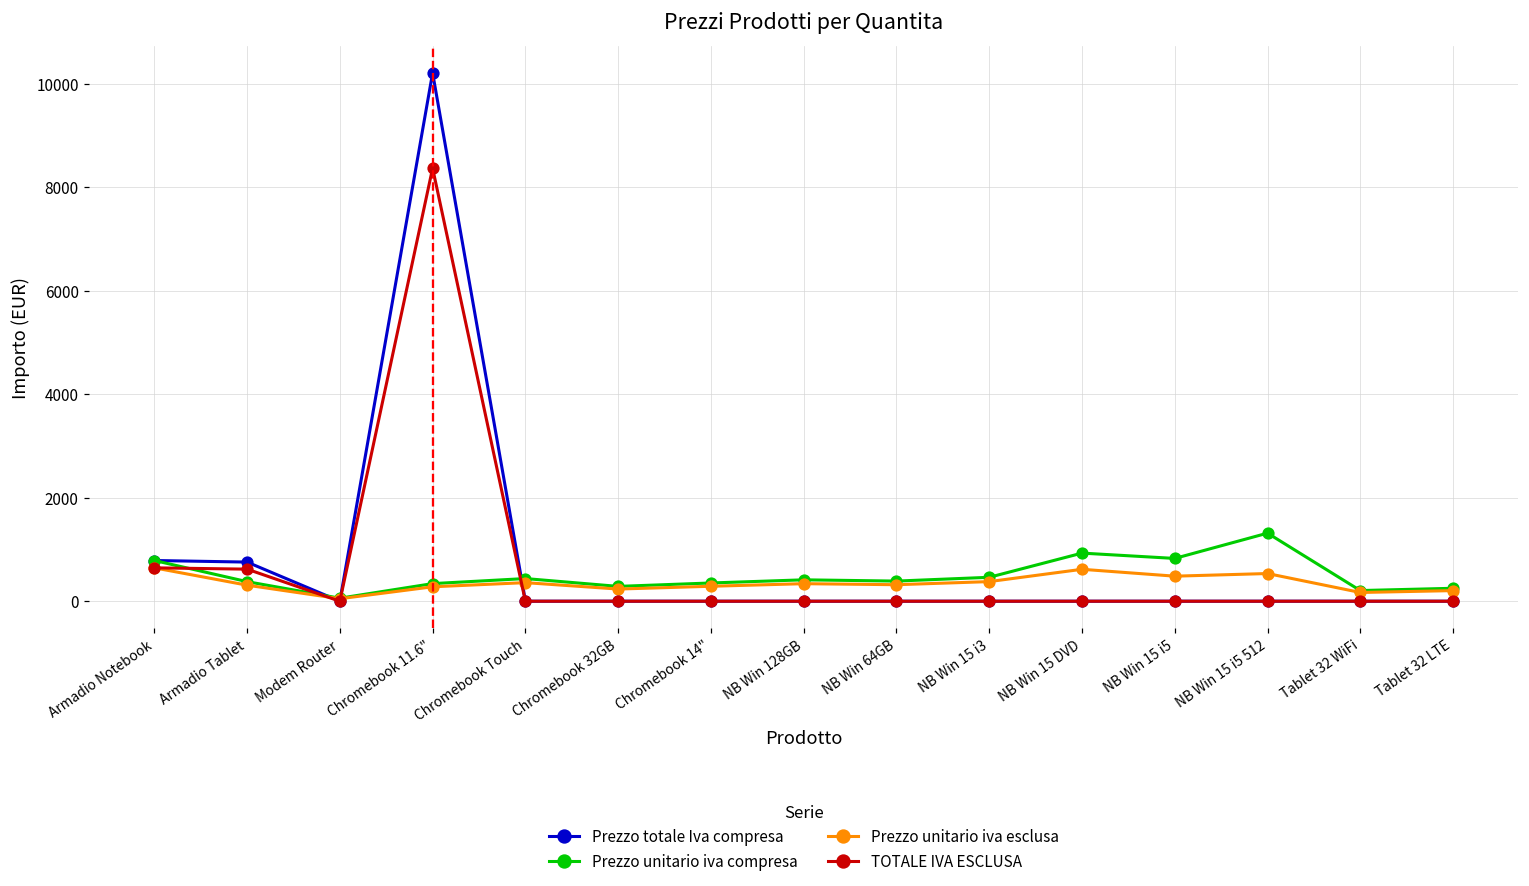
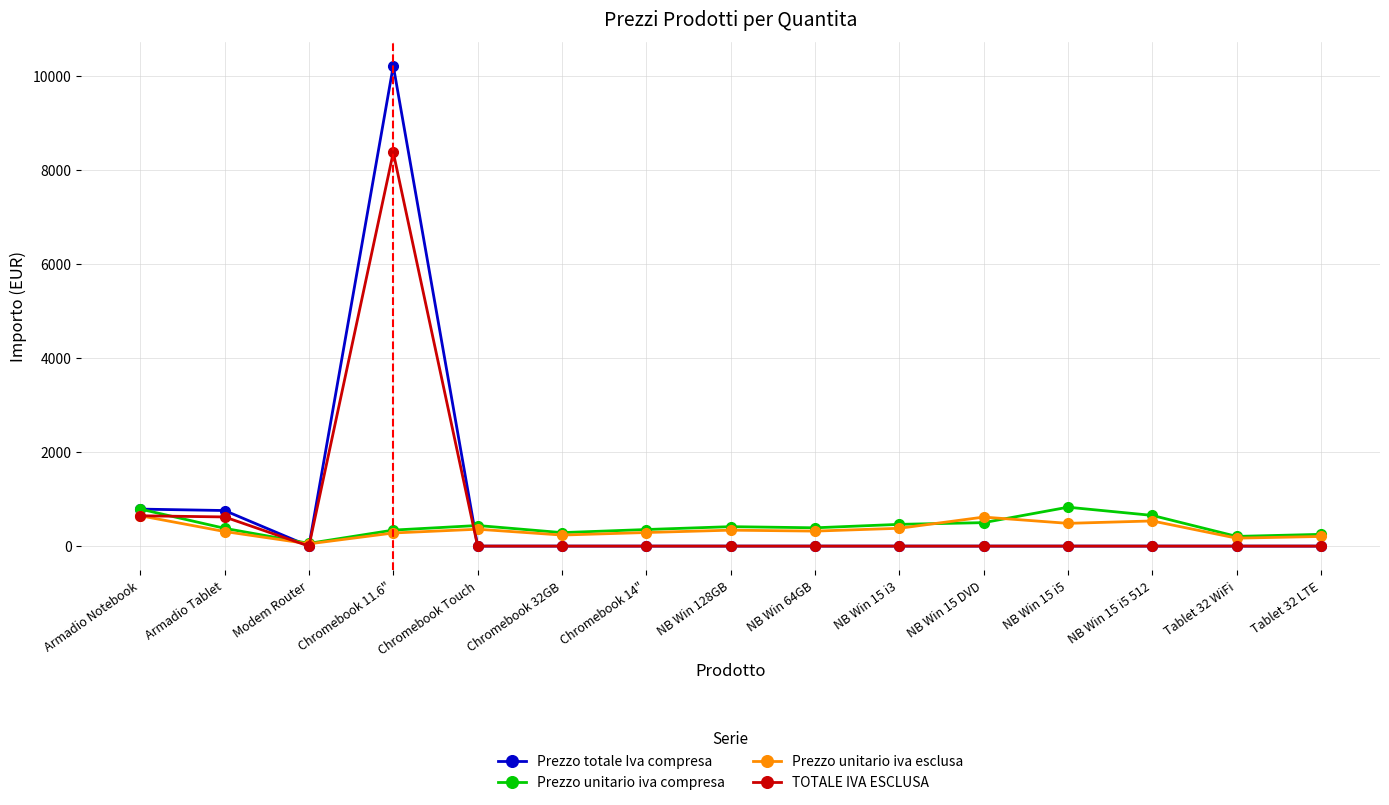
Prezzo unitario iva compresa, NB Win 15 DVD: 900 -> 500
Prezzo unitario iva compresa, NB Win 15 i5 512: 1300 -> 700
